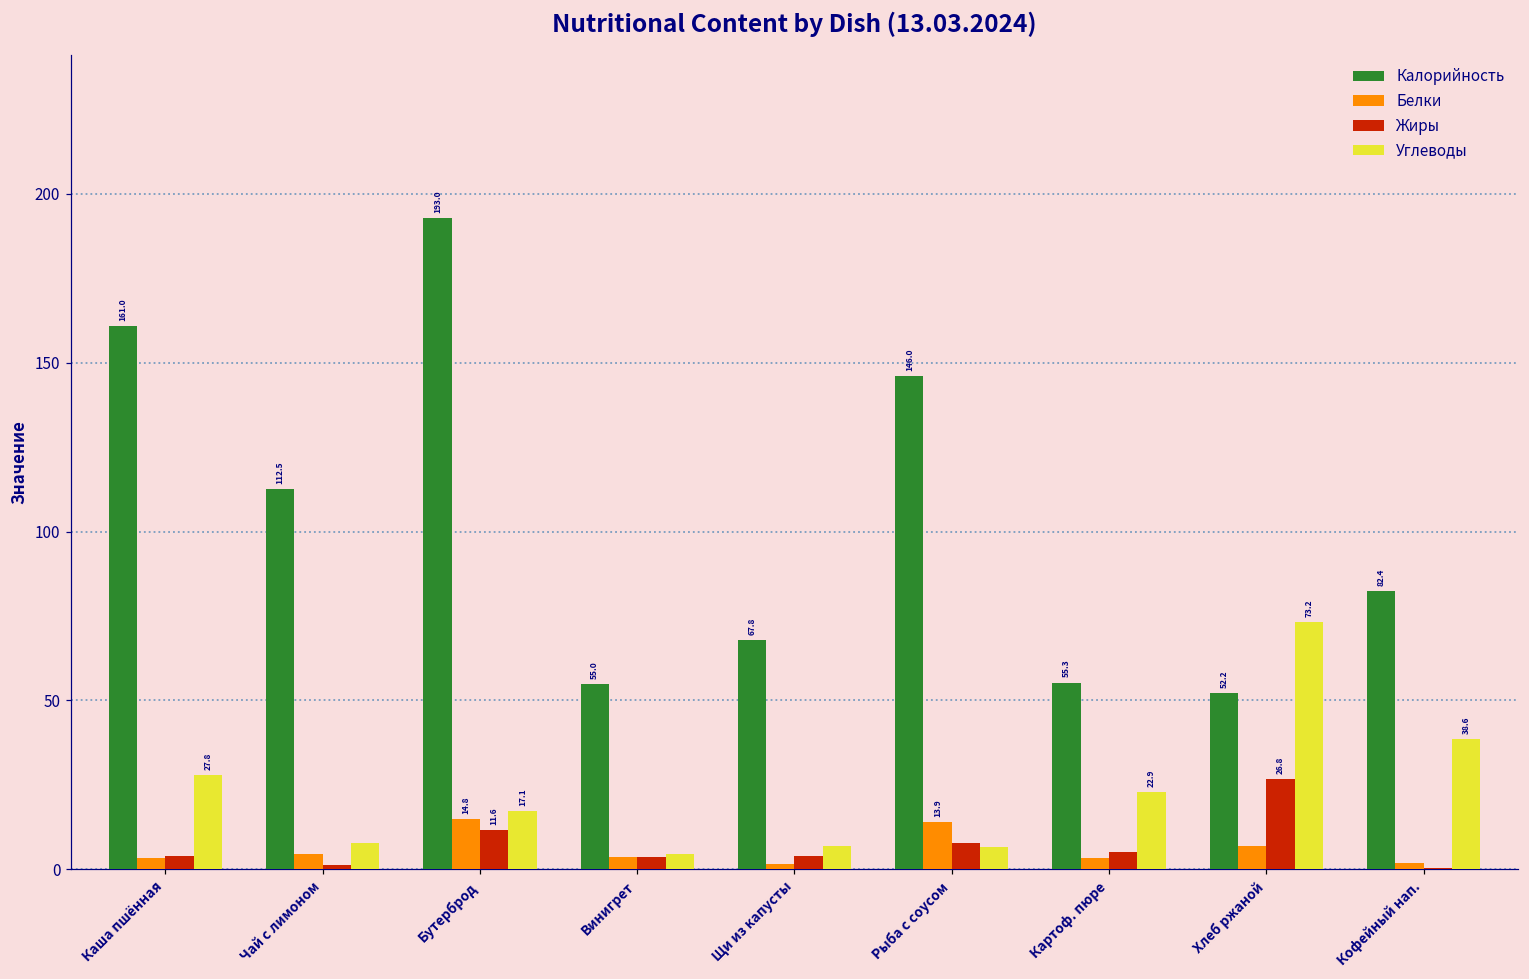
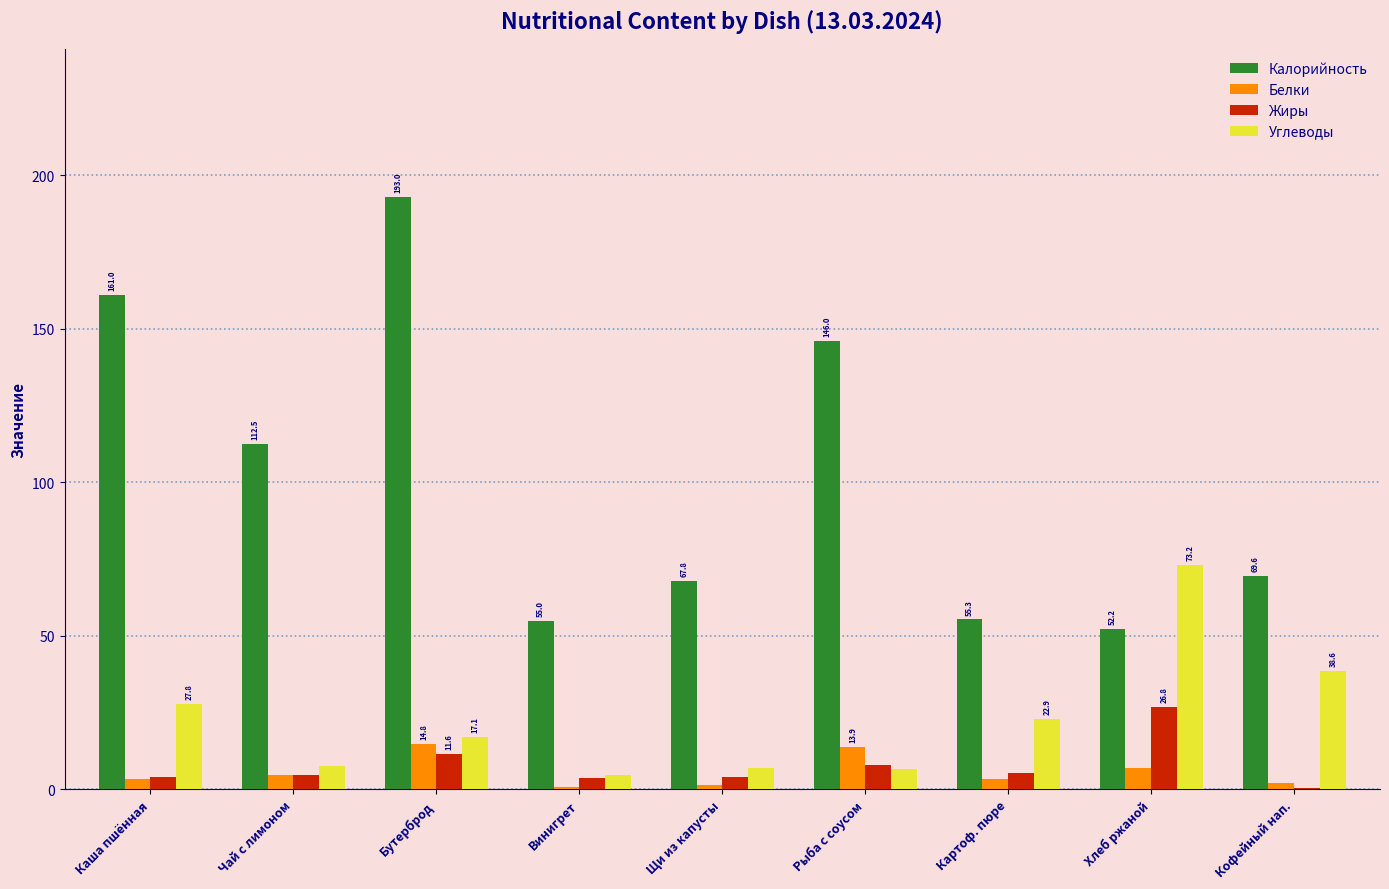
Жиры, Чай с лимоном: 1 -> 4
Белки, Винигрет: 4 -> 1
Калорийность, Кофейный нап.: 82.4 -> 69.6
